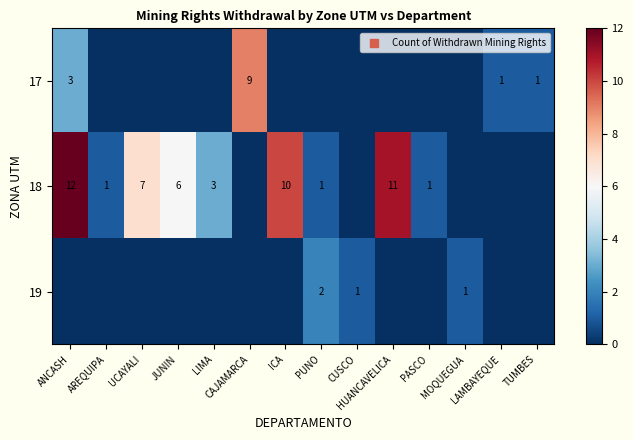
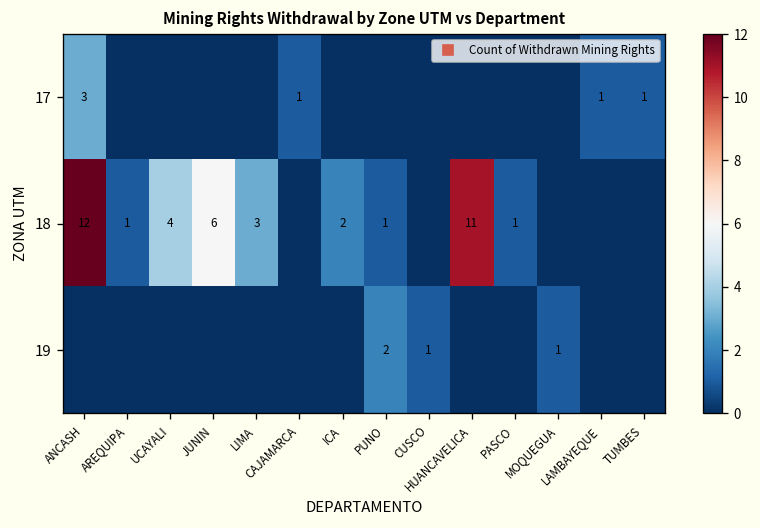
17, CAJAMARCA: 9 -> 1
18, UCAYALI: 7 -> 4
18, ICA: 10 -> 2
